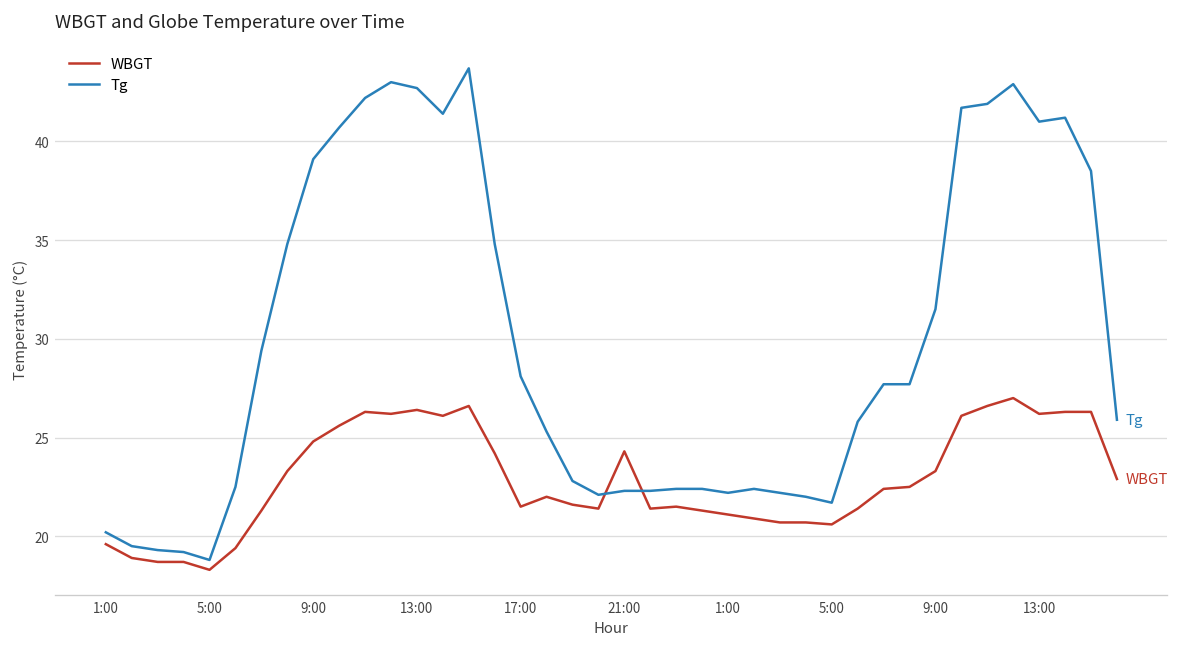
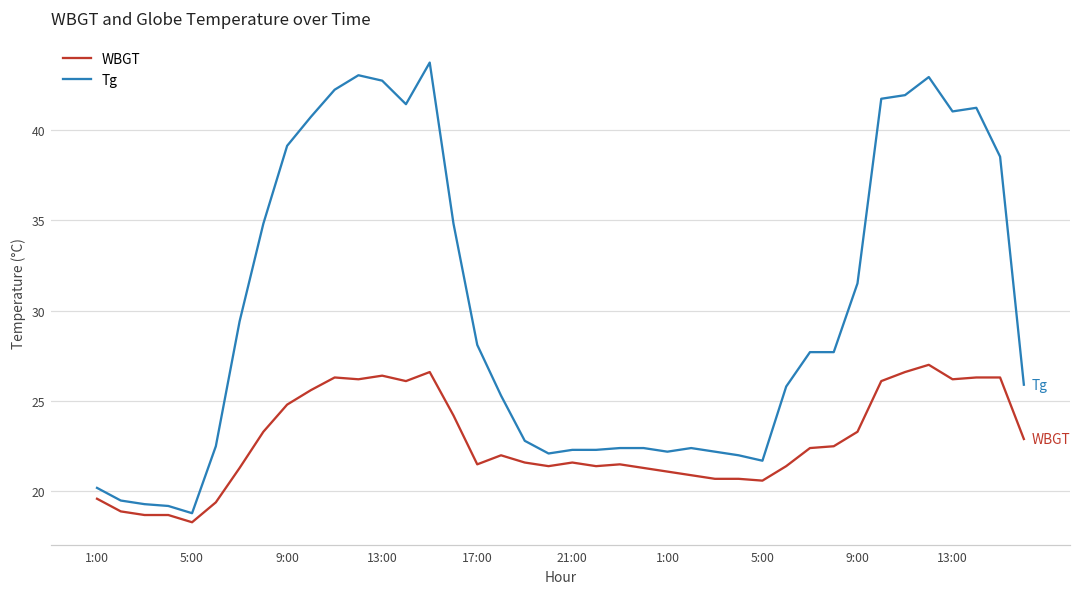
WBGT, 21:00: 24.3 -> 21.6
